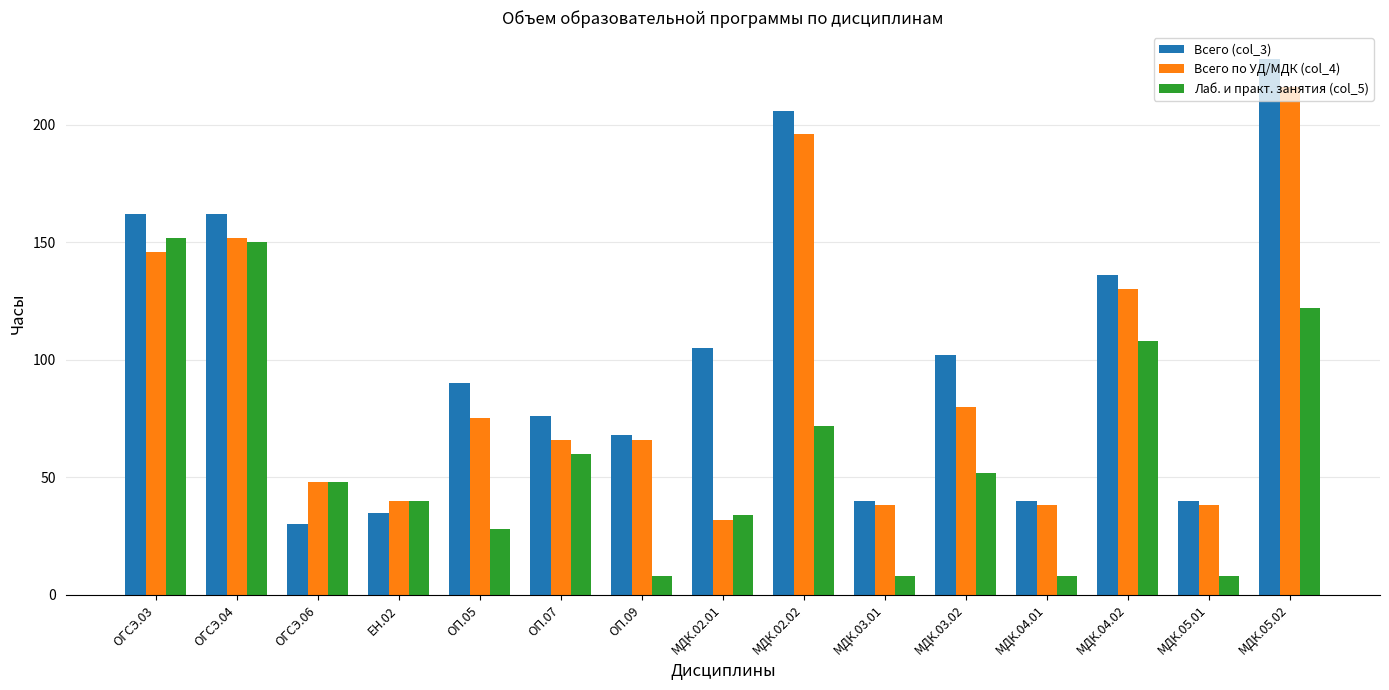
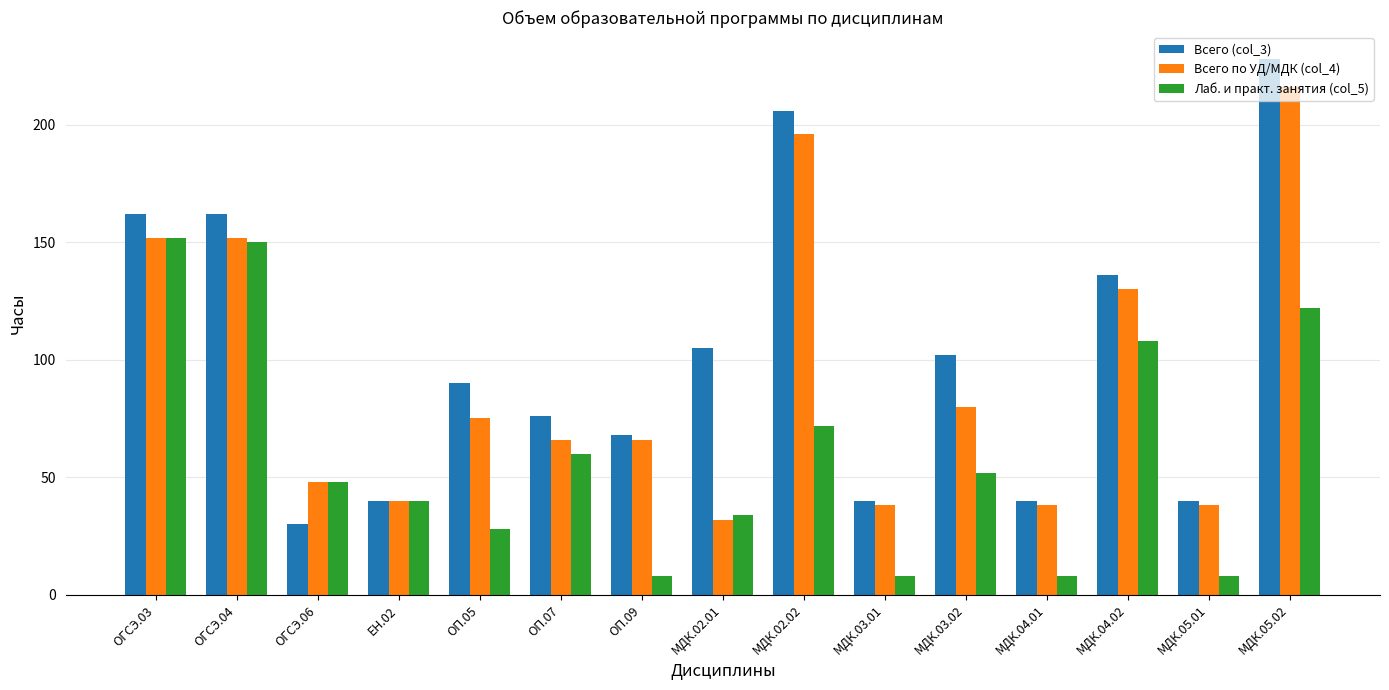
Всего по УД/МДК (col_4), ОГСЭ.03: 146 -> 152
Всего (col_3), ЕН.02: 35 -> 40
